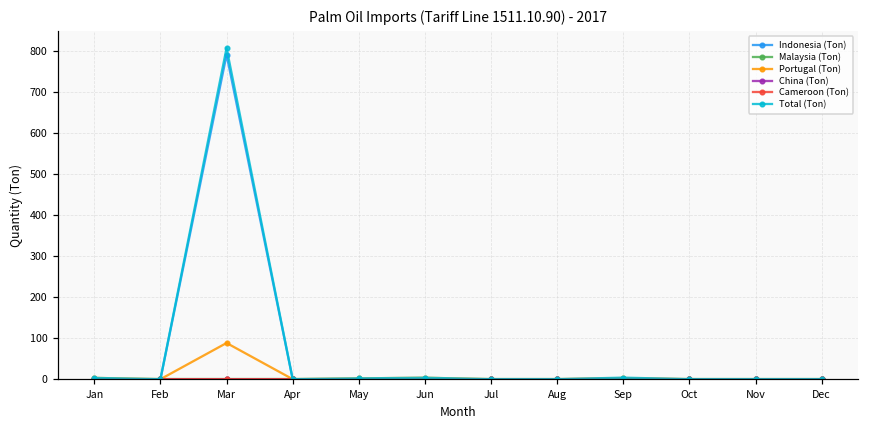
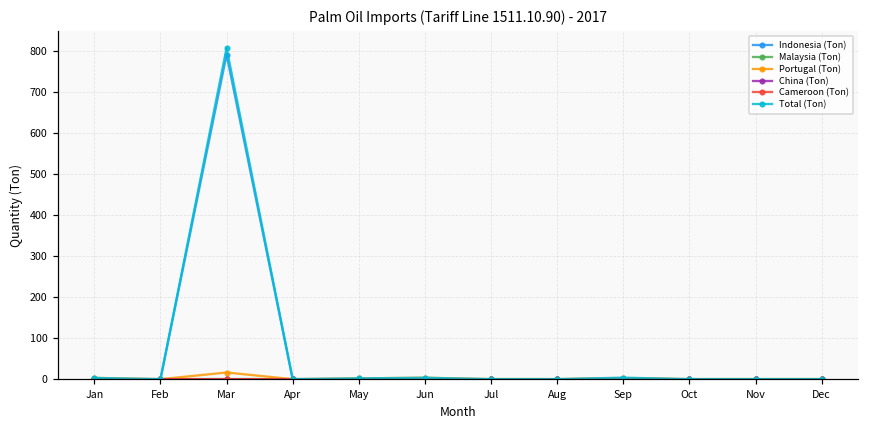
Portugal (Ton), Mar: 90 -> 20
